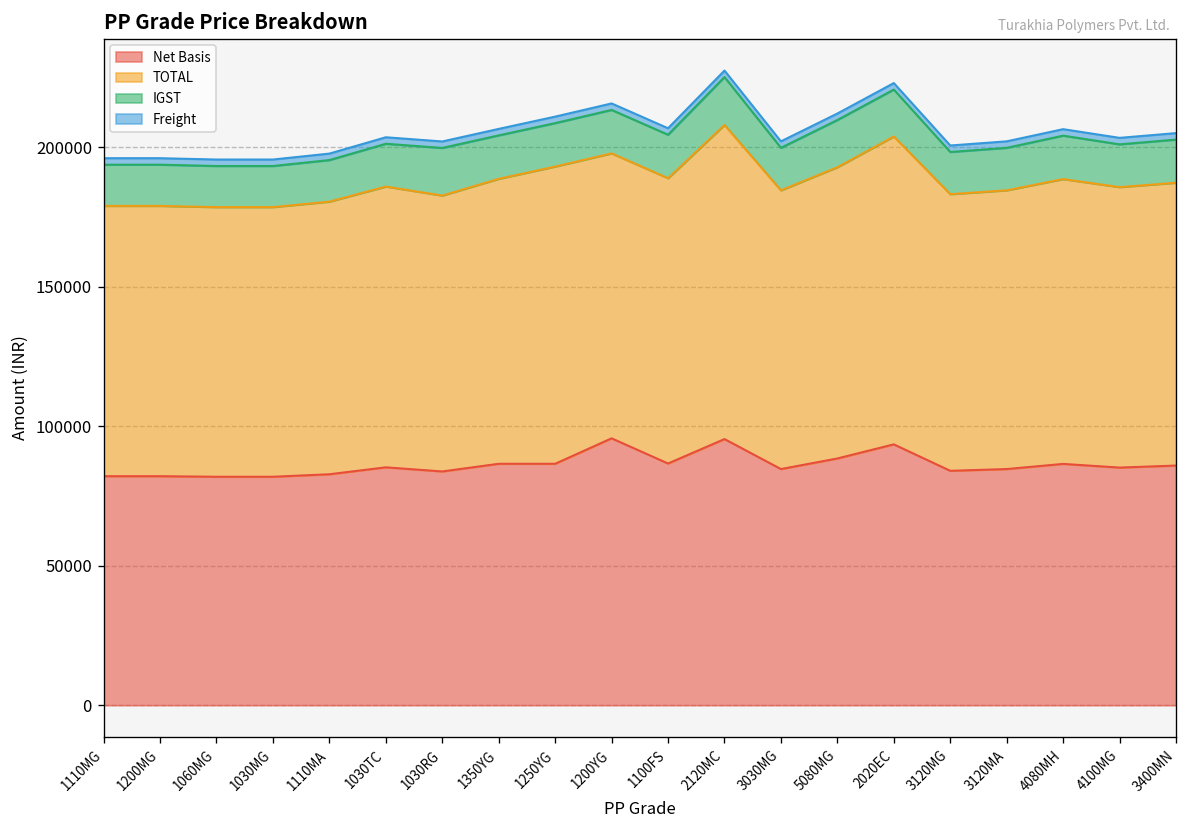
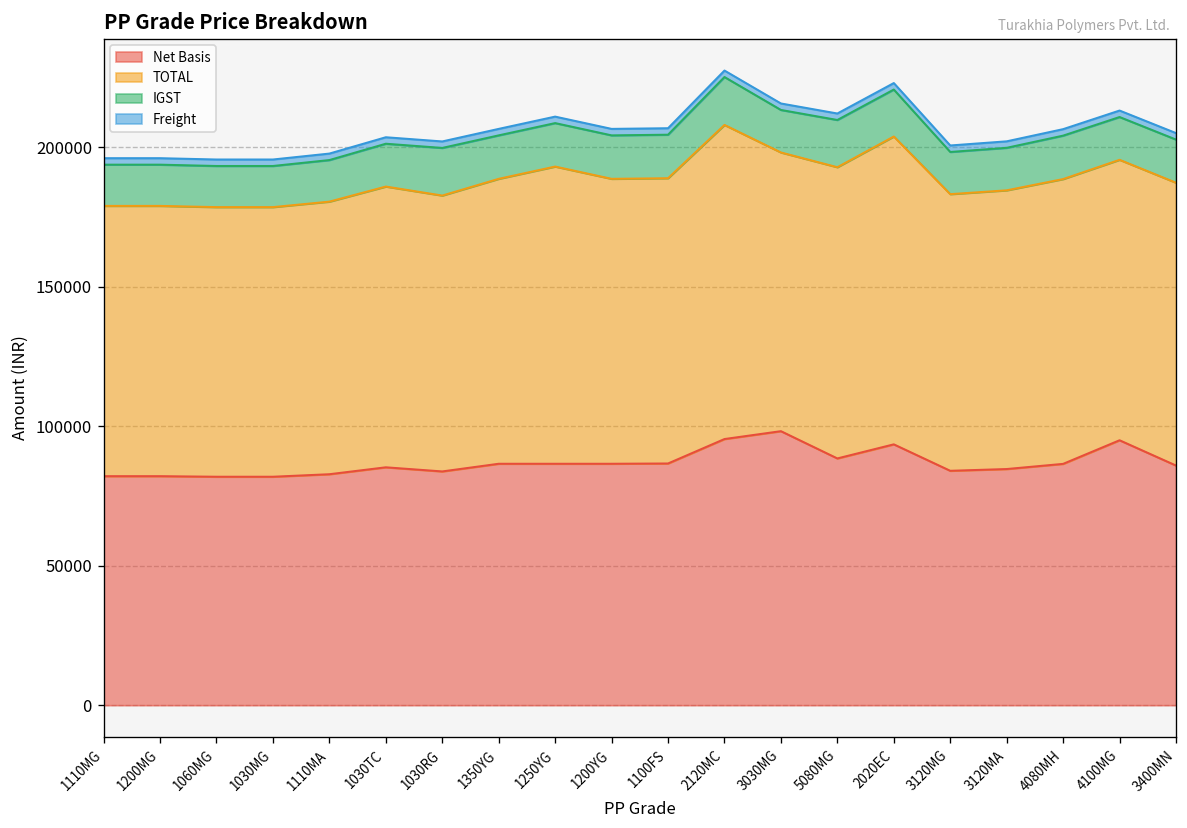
Net Basis, 1200YG: 96000 -> 87000
Net Basis, 3030MG: 85000 -> 98000
Net Basis, 4100MG: 85000 -> 95000
